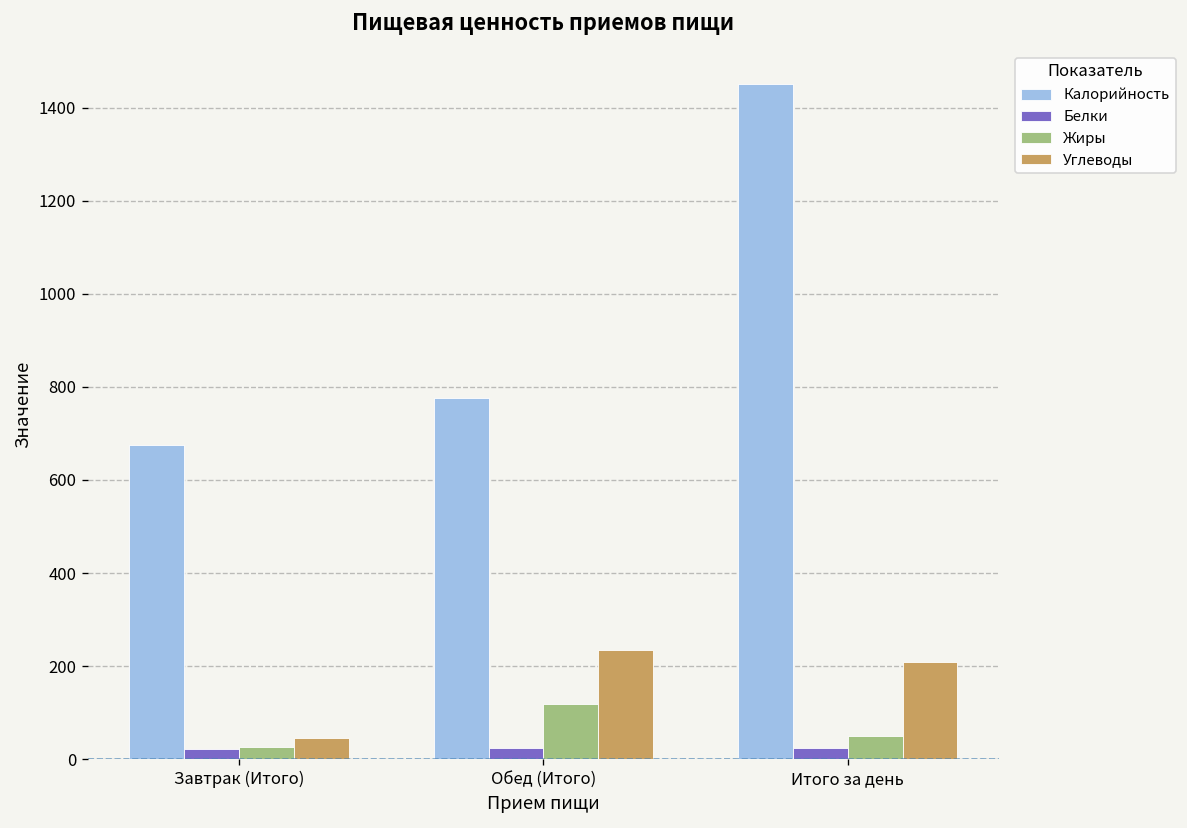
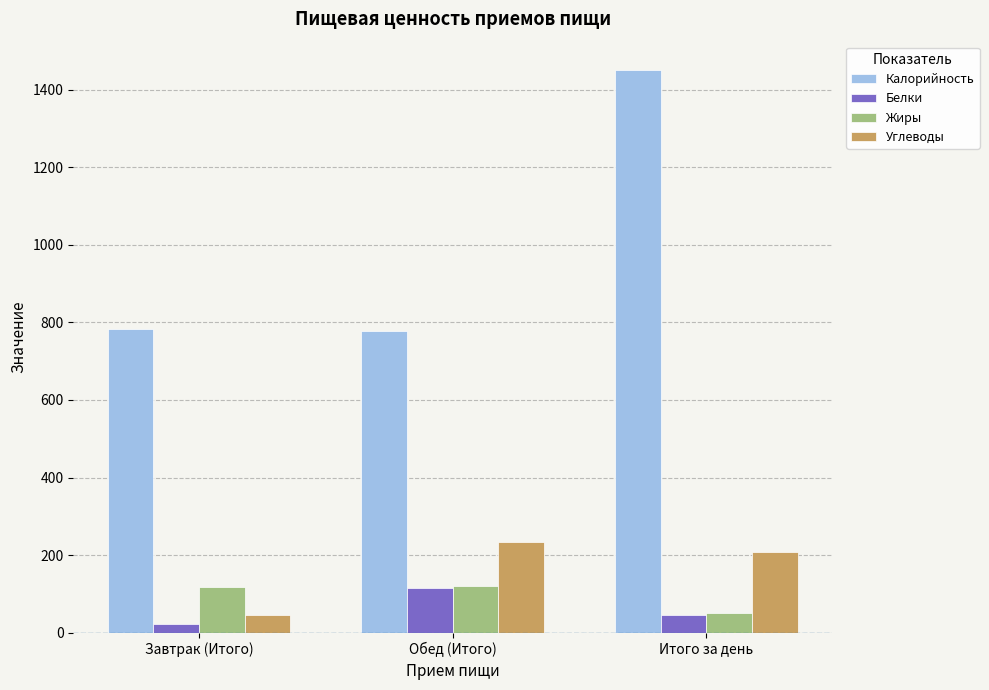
Калорийность, Завтрак (Итого): 670 -> 780
Жиры, Завтрак (Итого): 30 -> 120
Белки, Обед (Итого): 20 -> 120
Белки, Итого за день: 20 -> 40
